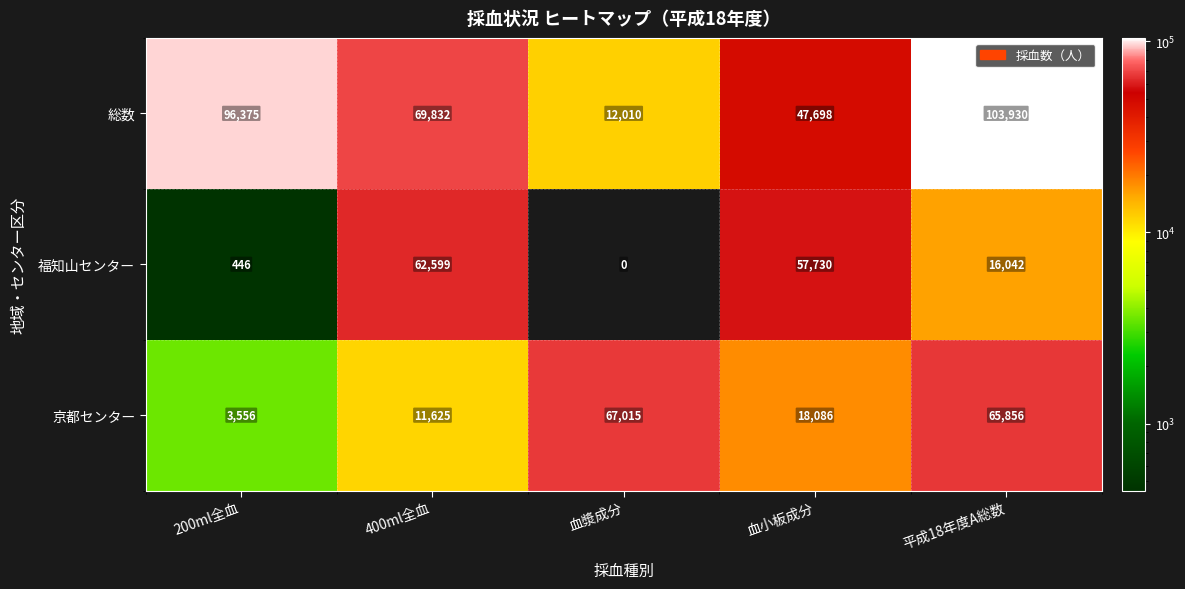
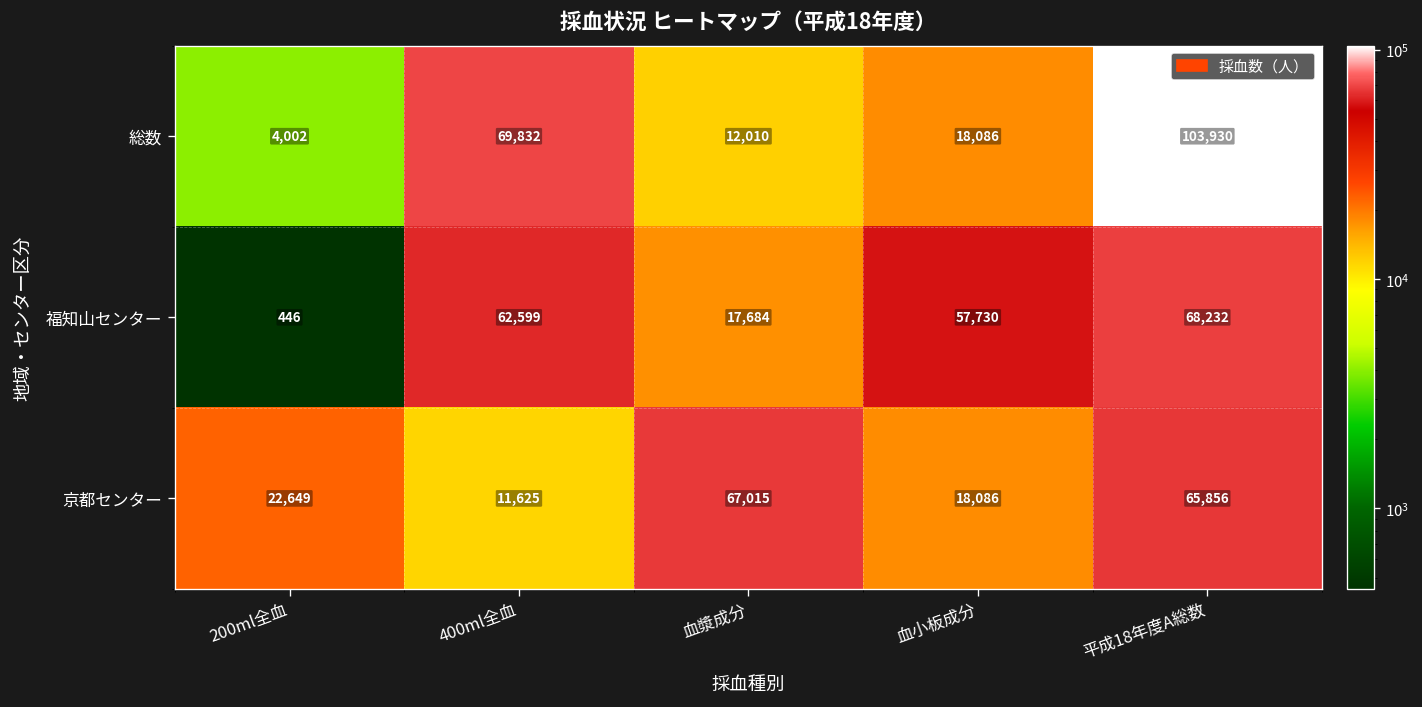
総数, 200ml全血: 96,375 -> 4,002
総数, 血小板成分: 47,698 -> 18,086
福知山センター, 血漿成分: 0 -> 17,684
福知山センター, 平成18年度A総数: 16,042 -> 68,232
京都センター, 200ml全血: 3,556 -> 22,649
